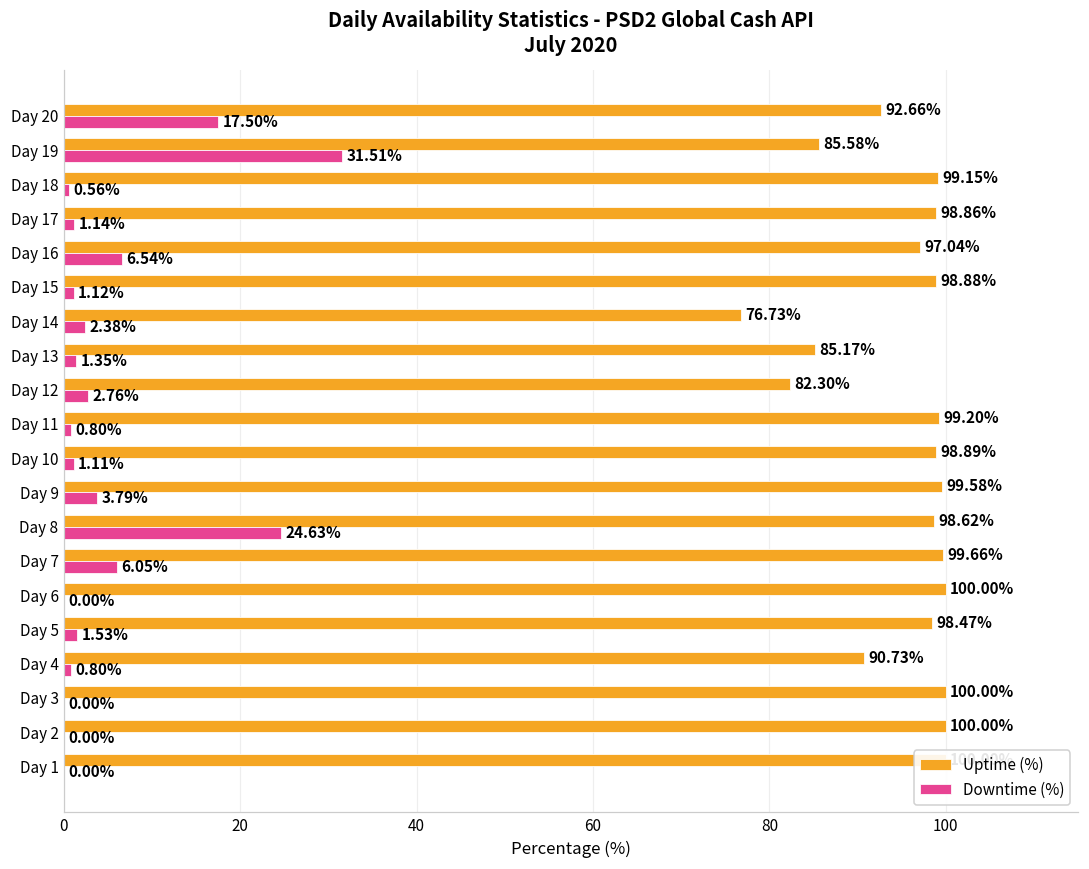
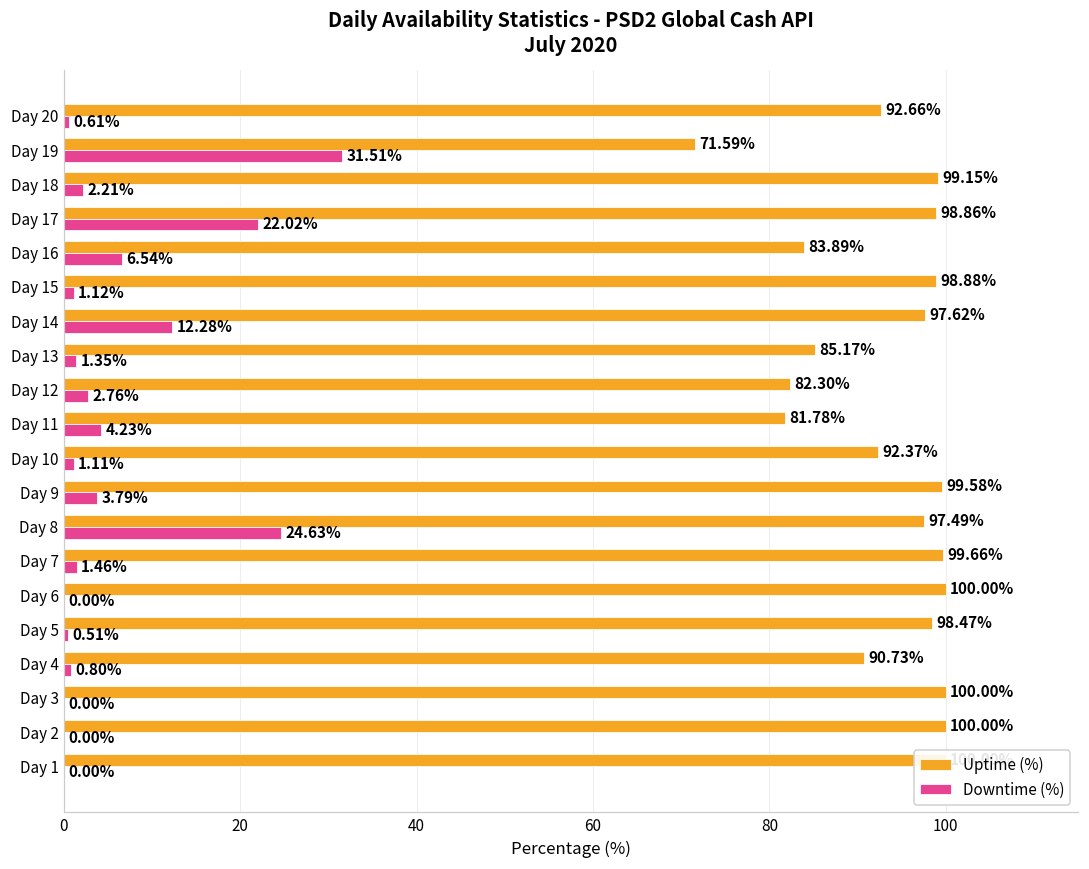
Downtime (%), Day 20: 17.50% -> 0.61%
Uptime (%), Day 19: 85.58% -> 71.59%
Downtime (%), Day 18: 0.56% -> 2.21%
Downtime (%), Day 17: 1.14% -> 22.02%
Uptime (%), Day 16: 97.04% -> 83.89%
Uptime (%), Day 14: 76.73% -> 97.62%
Downtime (%), Day 14: 2.38% -> 12.28%
Uptime (%), Day 11: 99.20% -> 81.78%
Downtime (%), Day 11: 0.80% -> 4.23%
Uptime (%), Day 10: 98.89% -> 92.37%
Uptime (%), Day 8: 98.62% -> 97.49%
Downtime (%), Day 7: 6.05% -> 1.46%
Downtime (%), Day 5: 1.53% -> 0.51%
